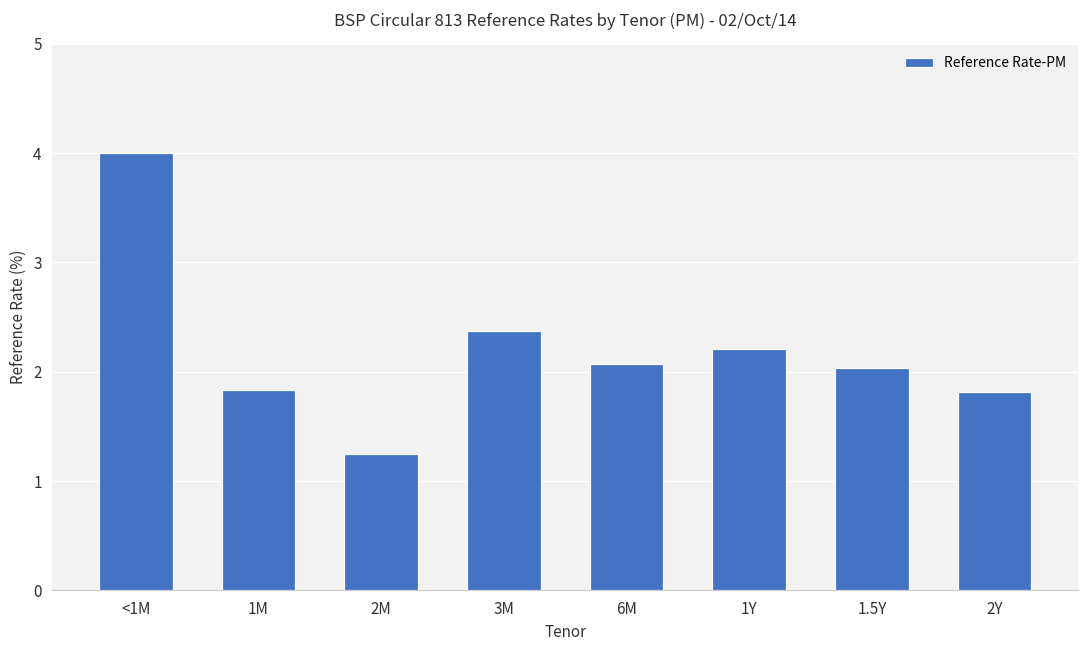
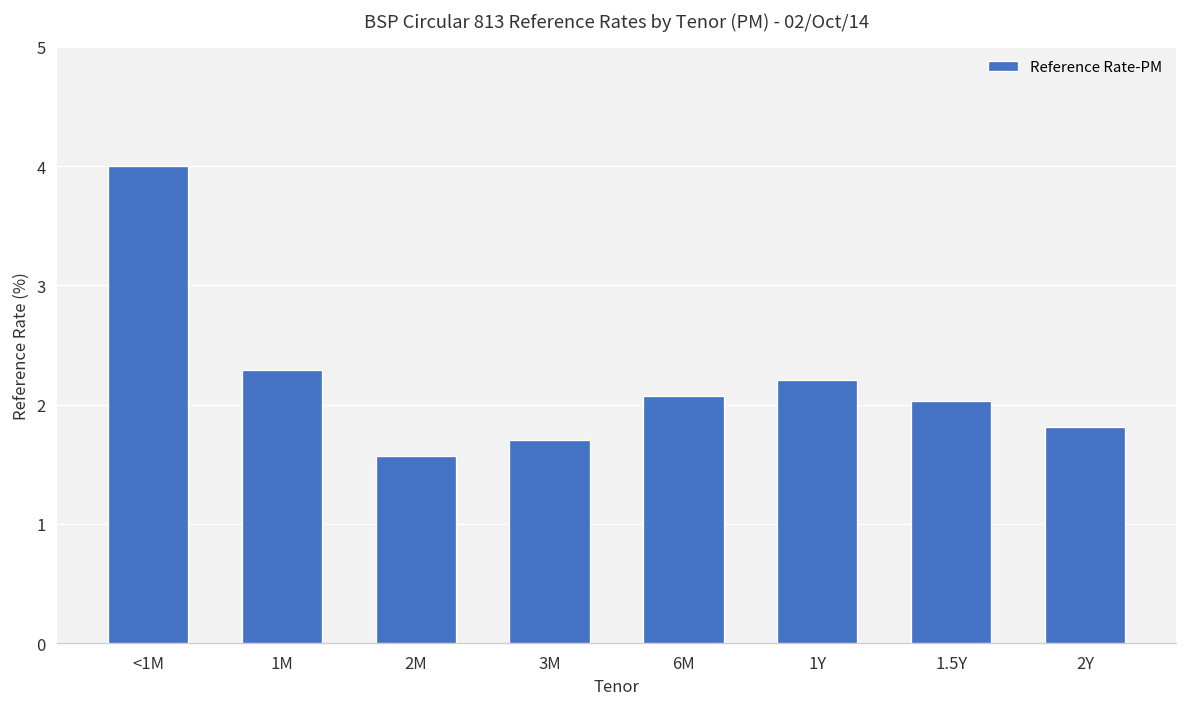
1M: 1.8 -> 2.3
2M: 1.2 -> 1.6
3M: 2.4 -> 1.7
